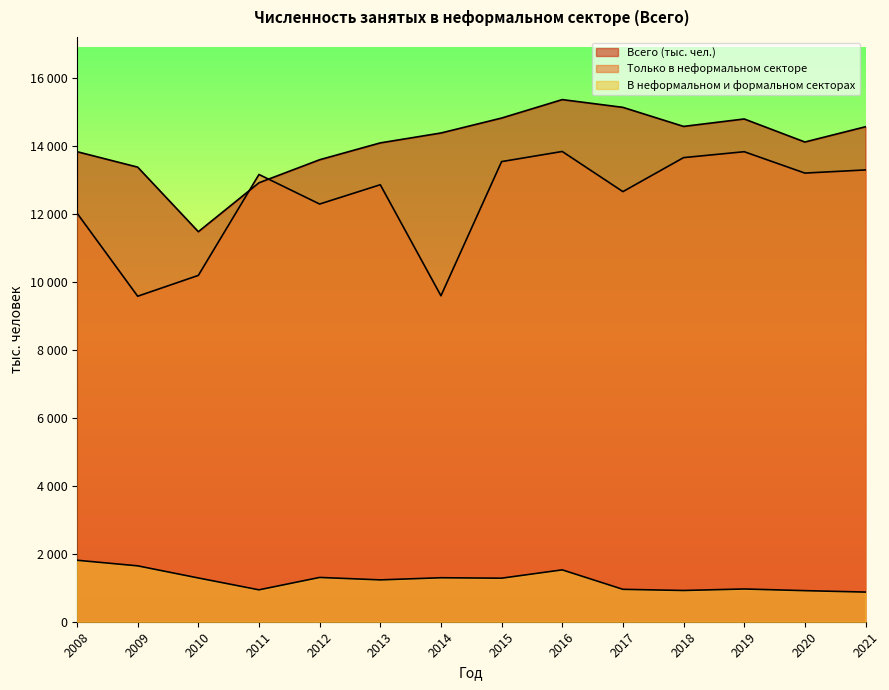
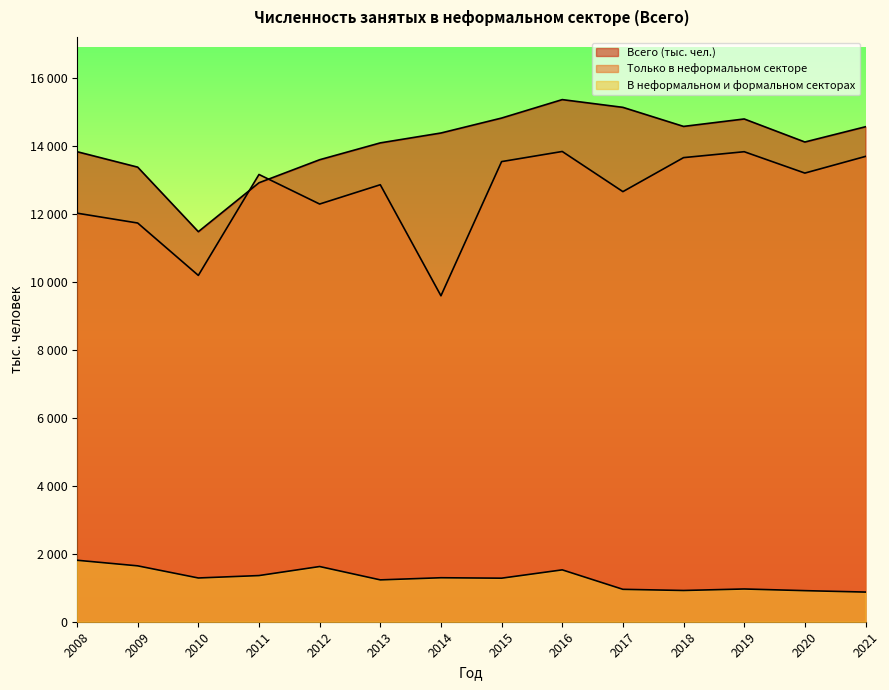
Только в неформальном секторе, 2009: 9600 -> 11700
В неформальном и формальном секторах, 2011: 900 -> 1400
В неформальном и формальном секторах, 2012: 1300 -> 1600
Только в неформальном секторе, 2021: 13300 -> 13700
